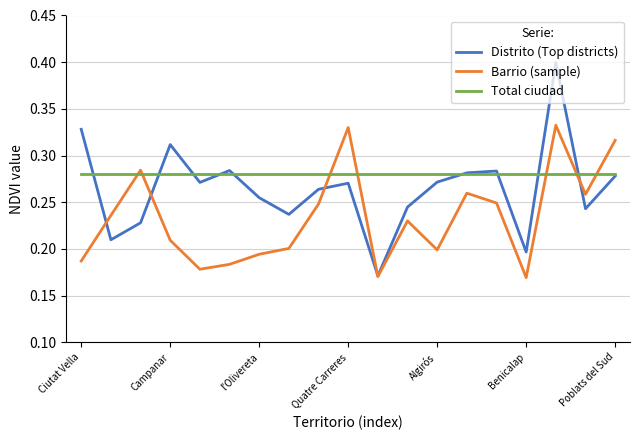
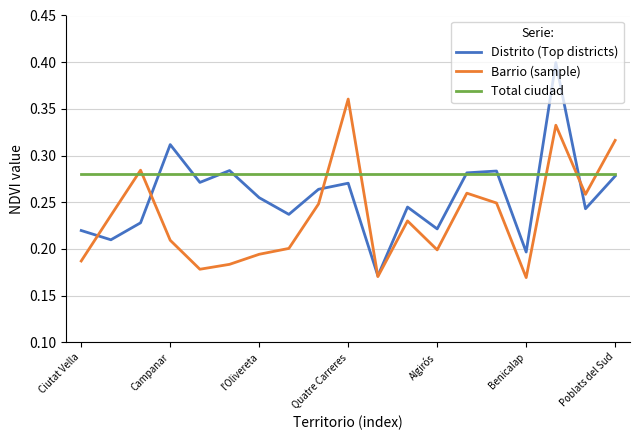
Distrito (Top districts), Ciutat Vella: 0.33 -> 0.22
Barrio (sample), Quatre Carreres: 0.33 -> 0.36
Distrito (Top districts), Algirós: 0.27 -> 0.22
